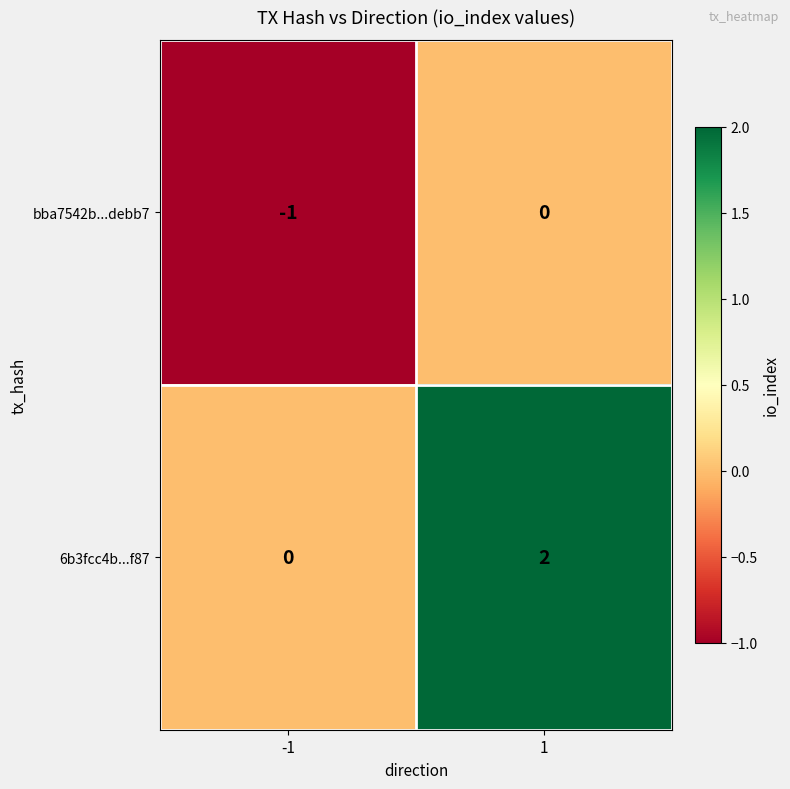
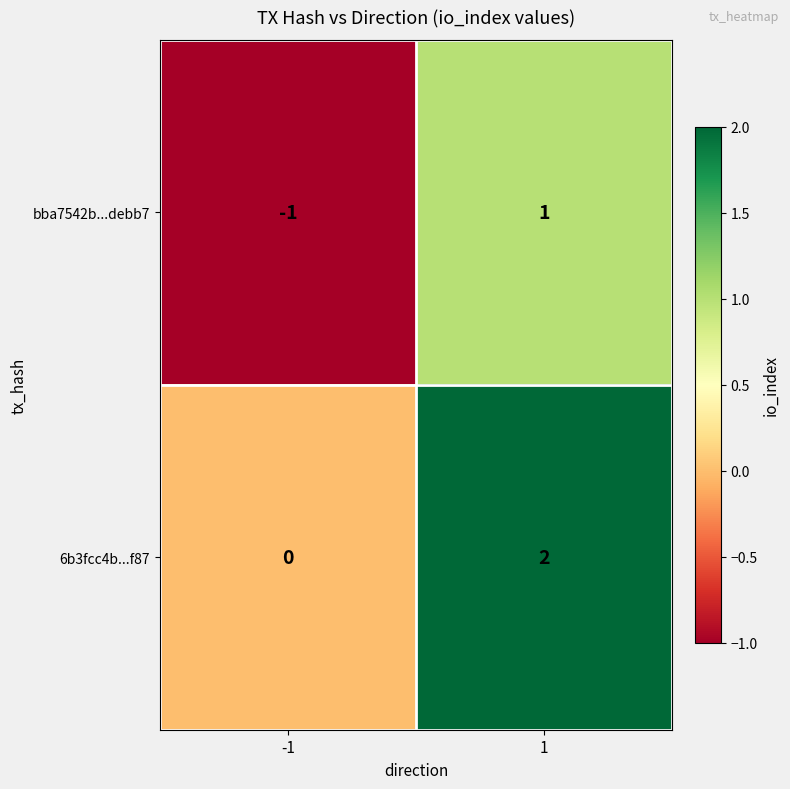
bba7542b...debb7, 1: 0 -> 1
